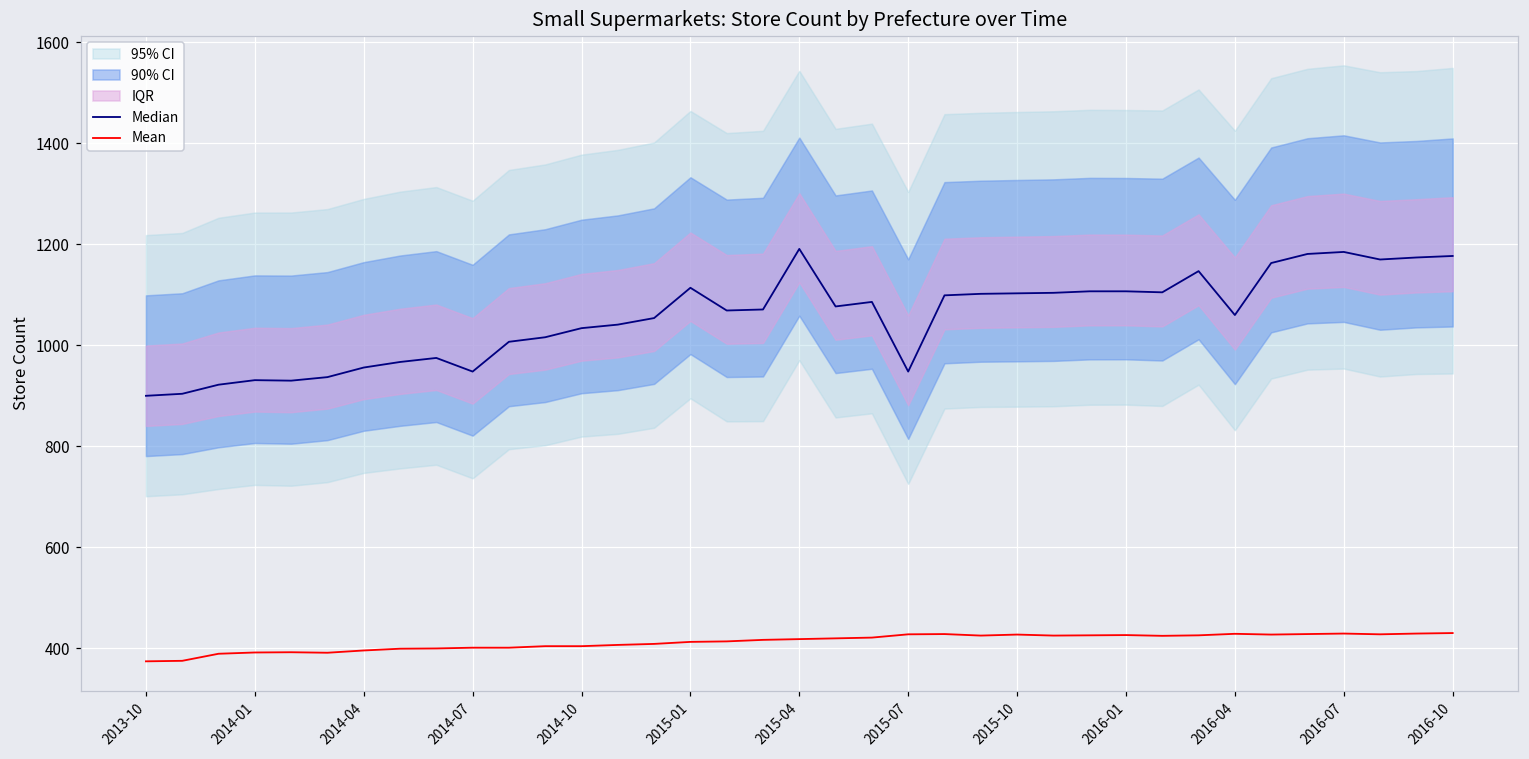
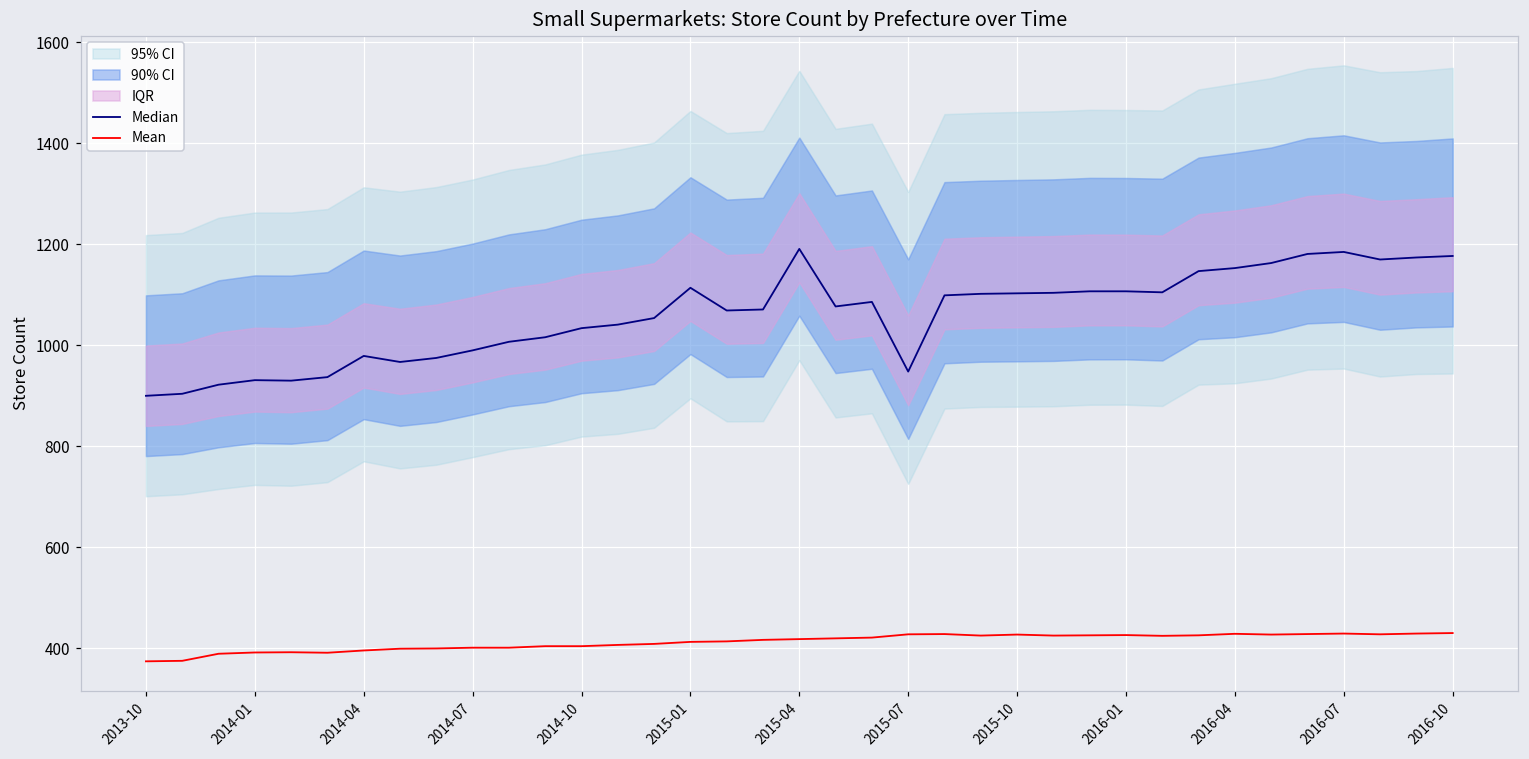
Median, 2014-04: 960 -> 980
Median, 2014-07: 950 -> 990
Median, 2016-04: 1060 -> 1150
